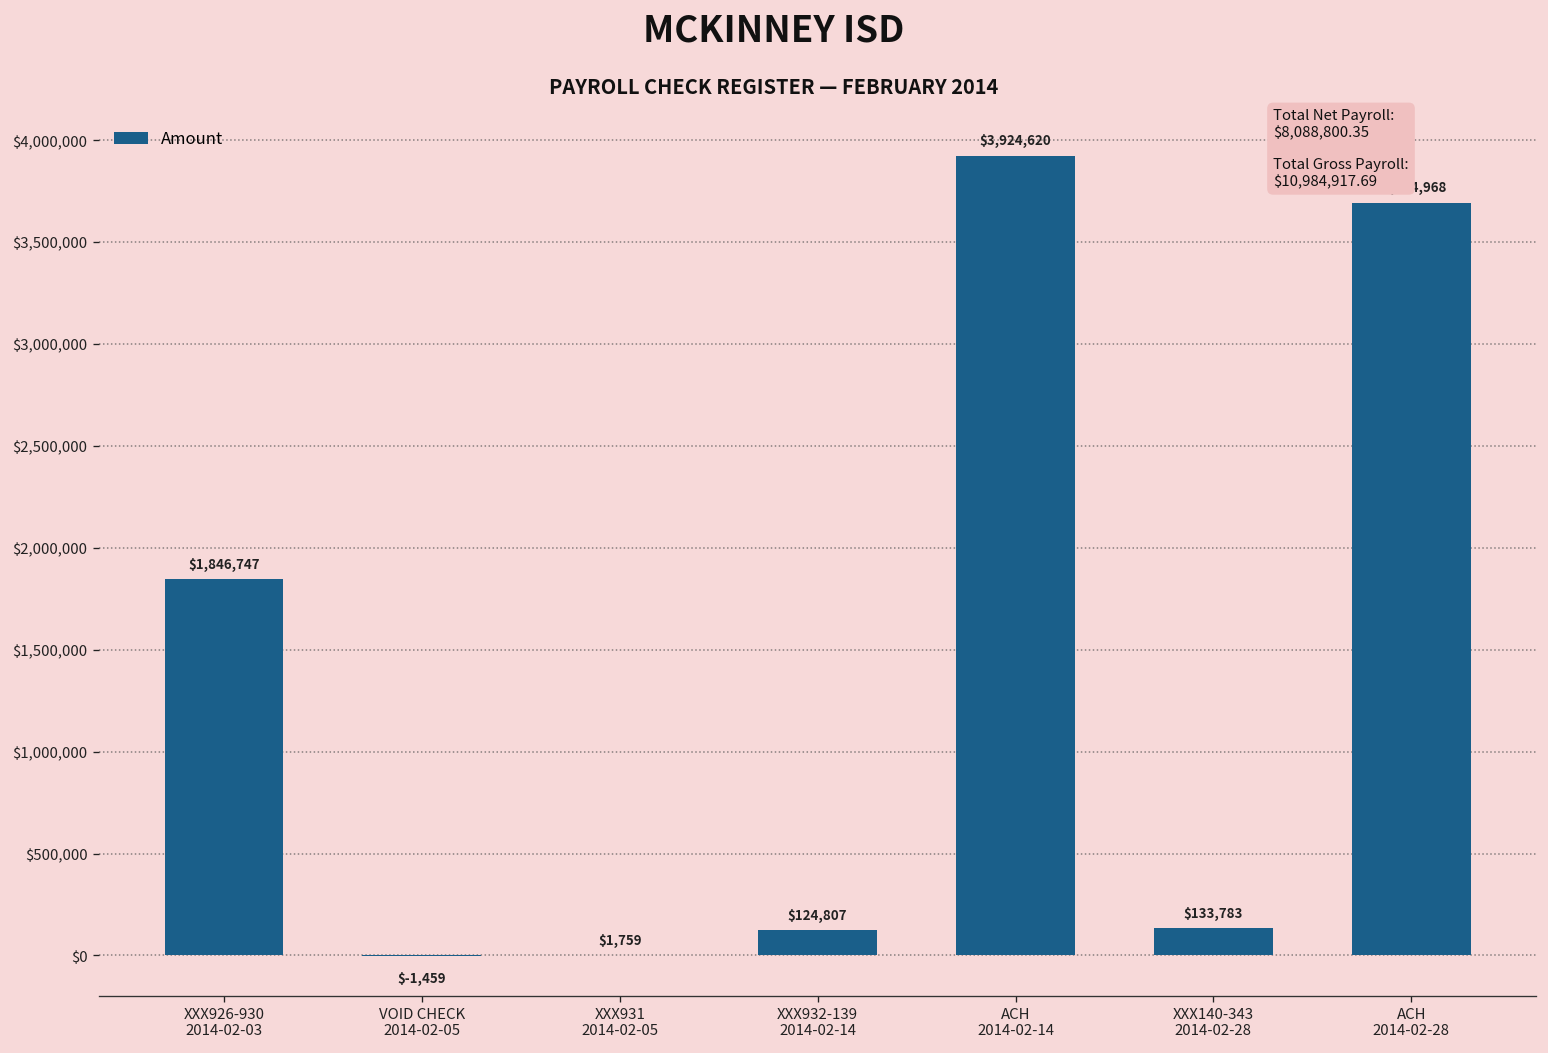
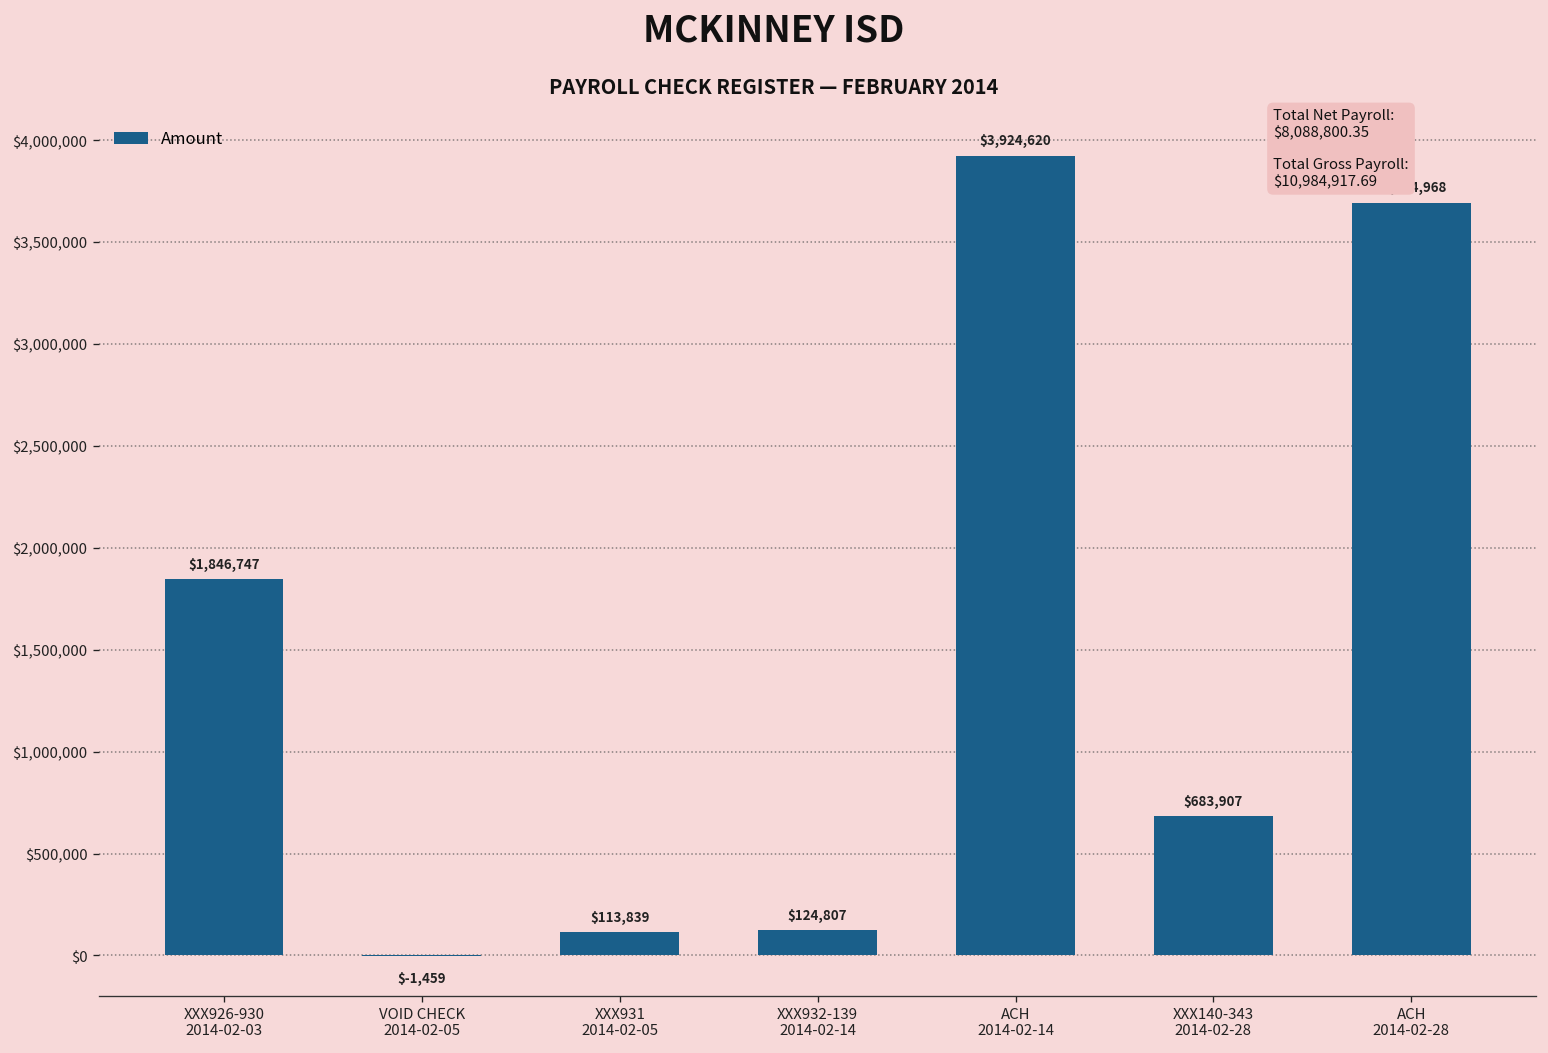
XXX931 2014-02-05: $1,759 -> $113,839
XXX140-343 2014-02-28: $133,783 -> $683,907
